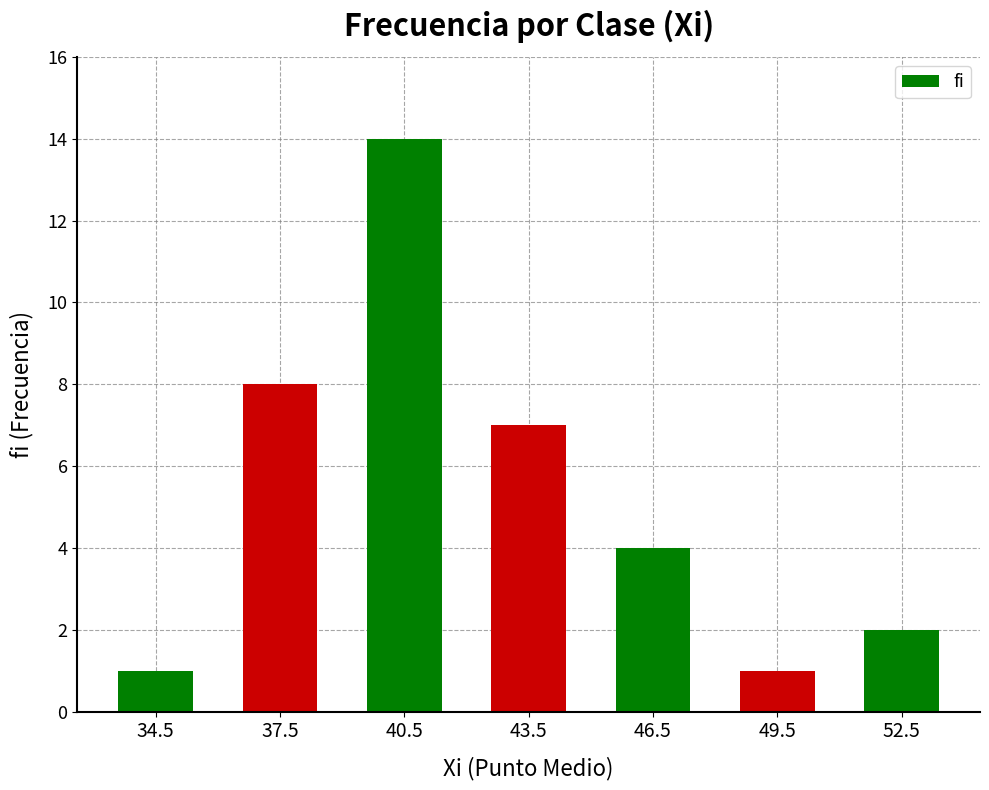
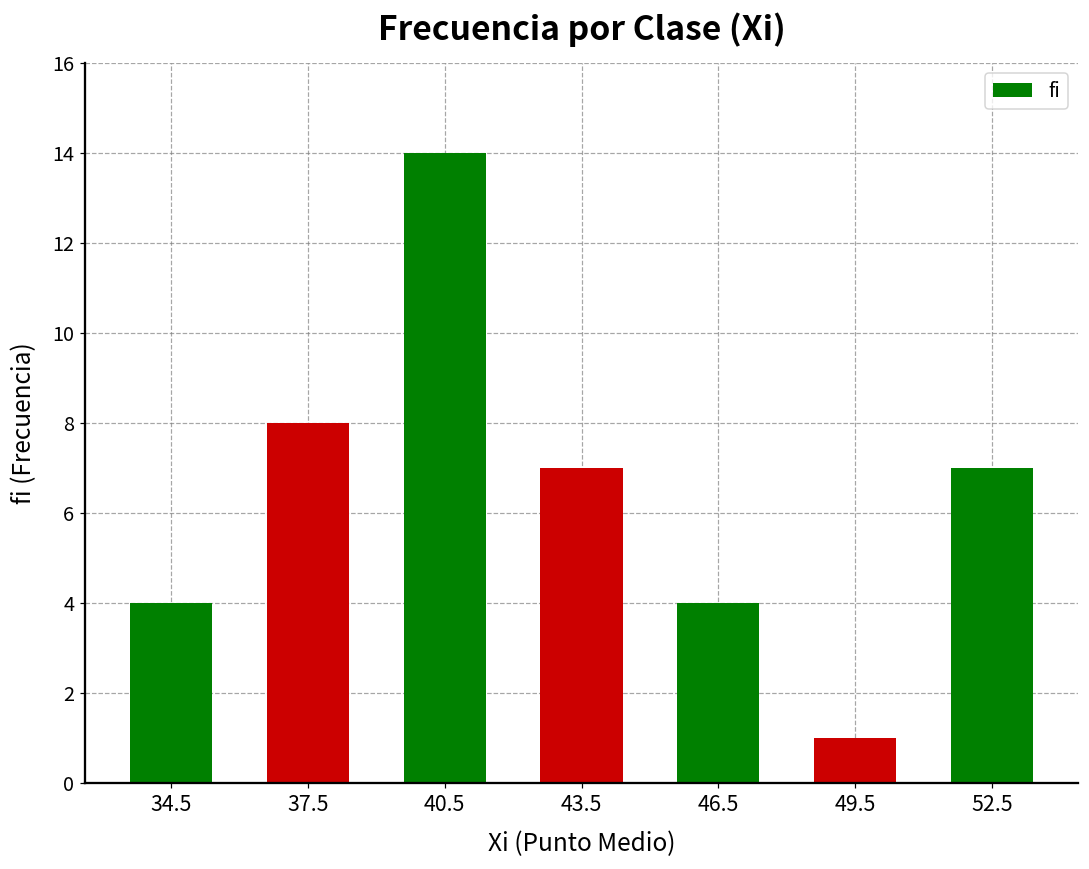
34.5: 1 -> 4
52.5: 2 -> 7
